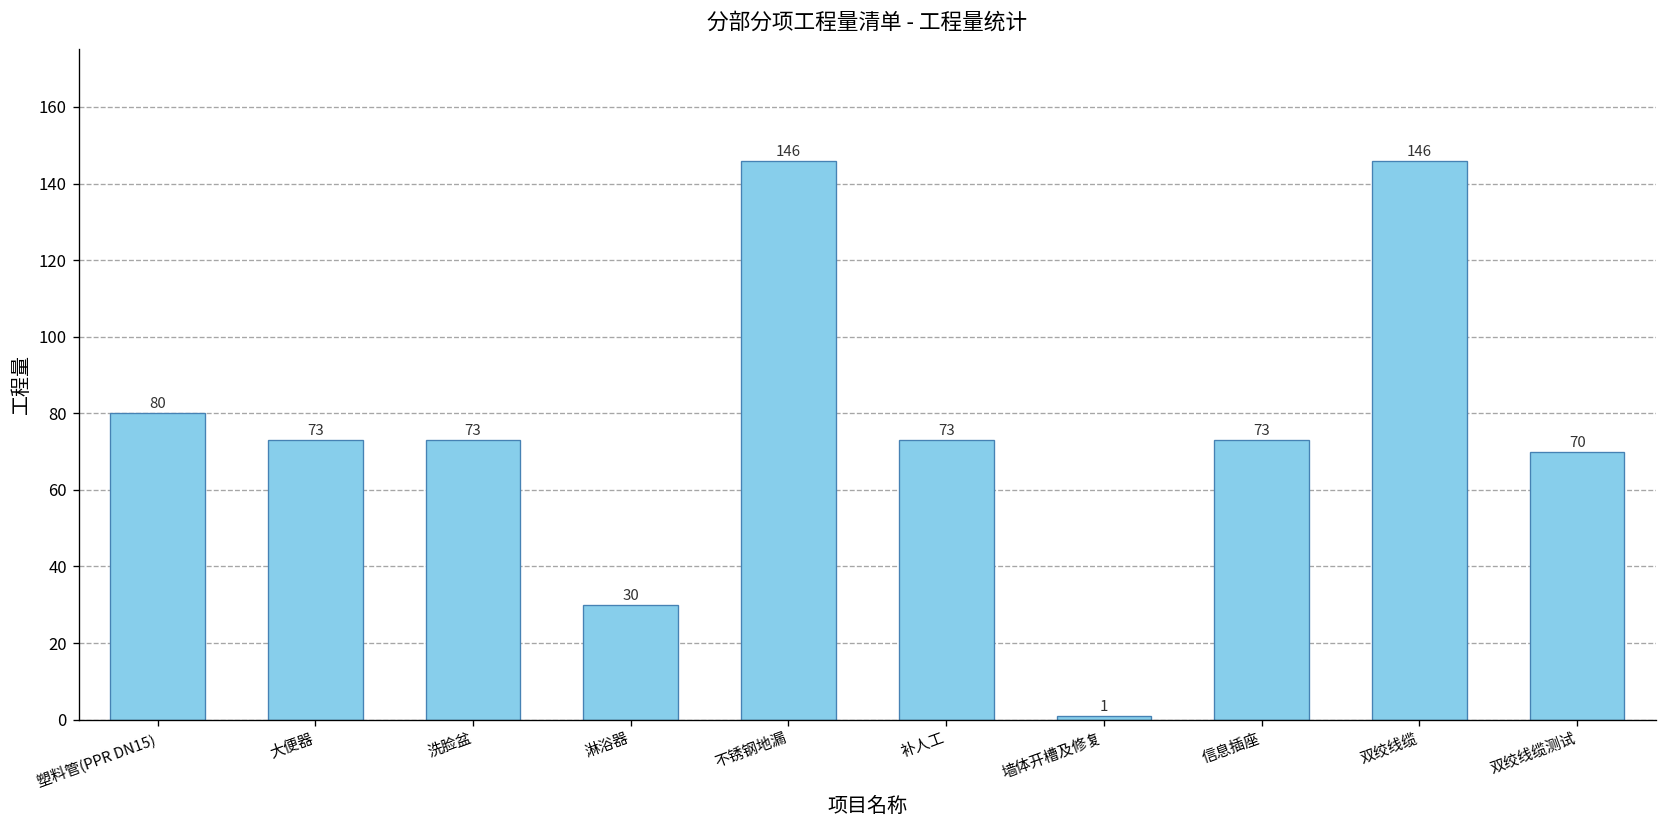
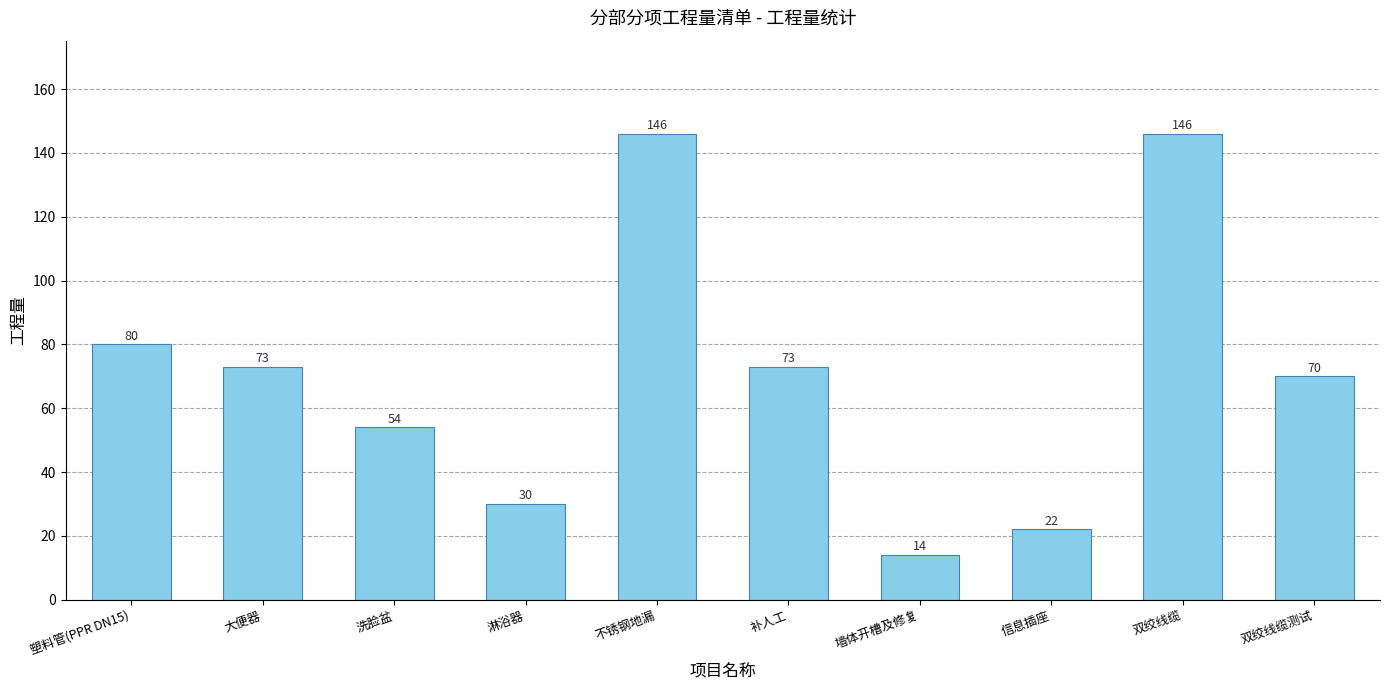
洗脸盆: 73 -> 54
墙体开槽及修复: 1 -> 14
信息插座: 73 -> 22
